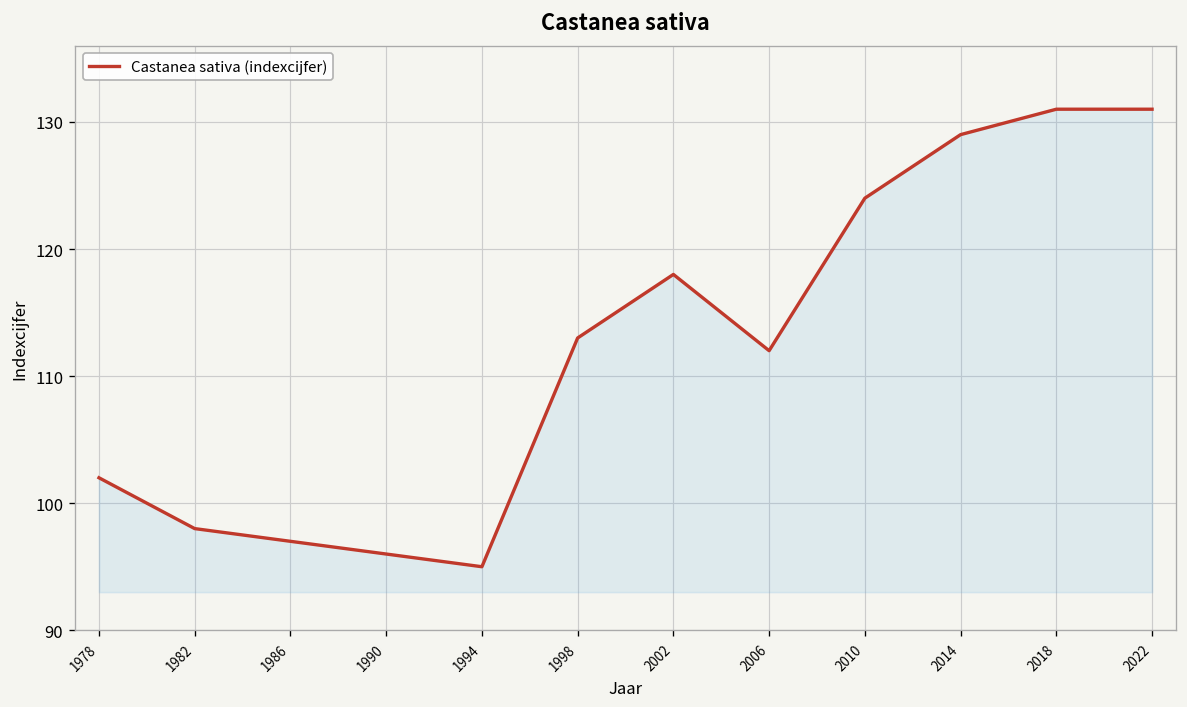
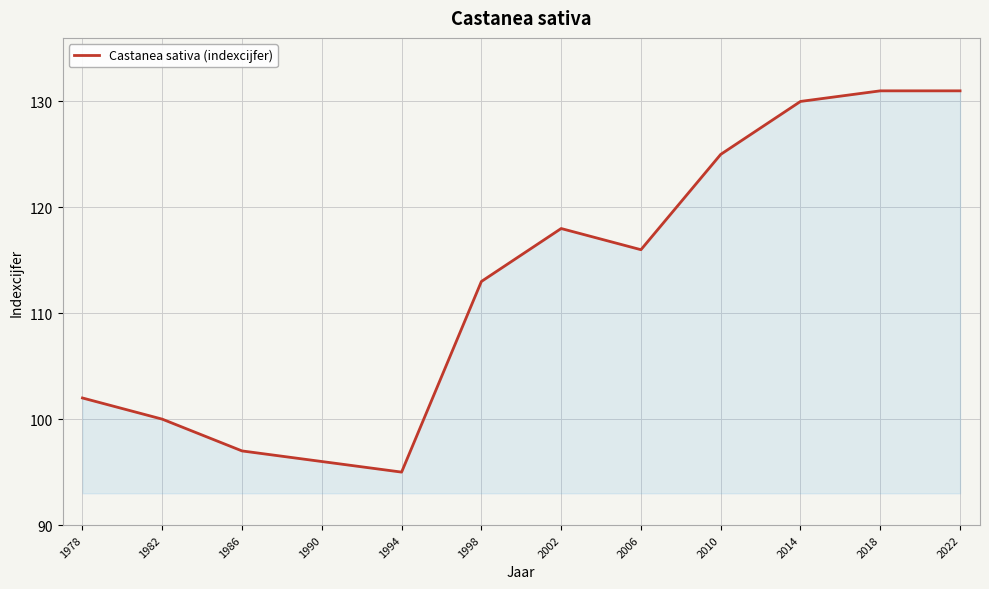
1982: 98 -> 100
2006: 112 -> 116
2010: 124 -> 125
2014: 129 -> 130
